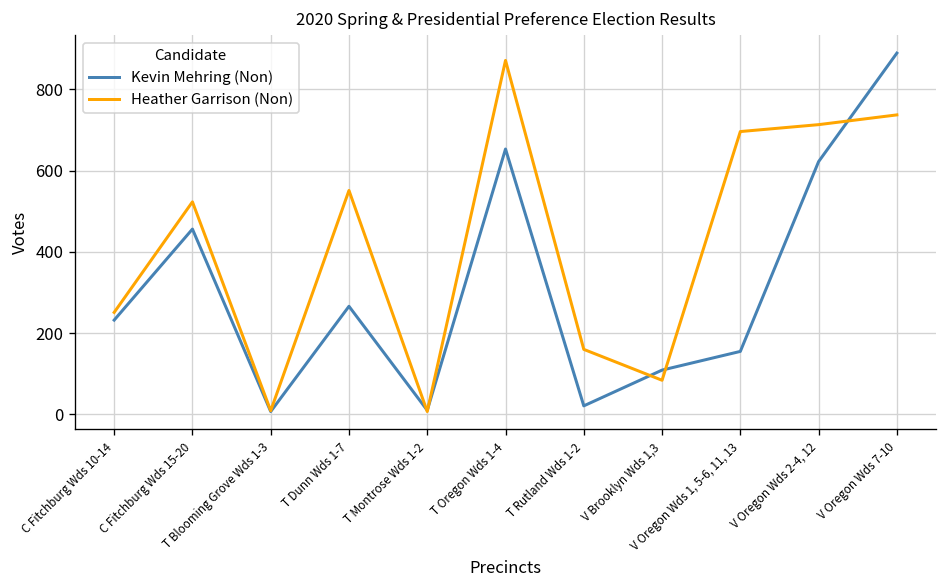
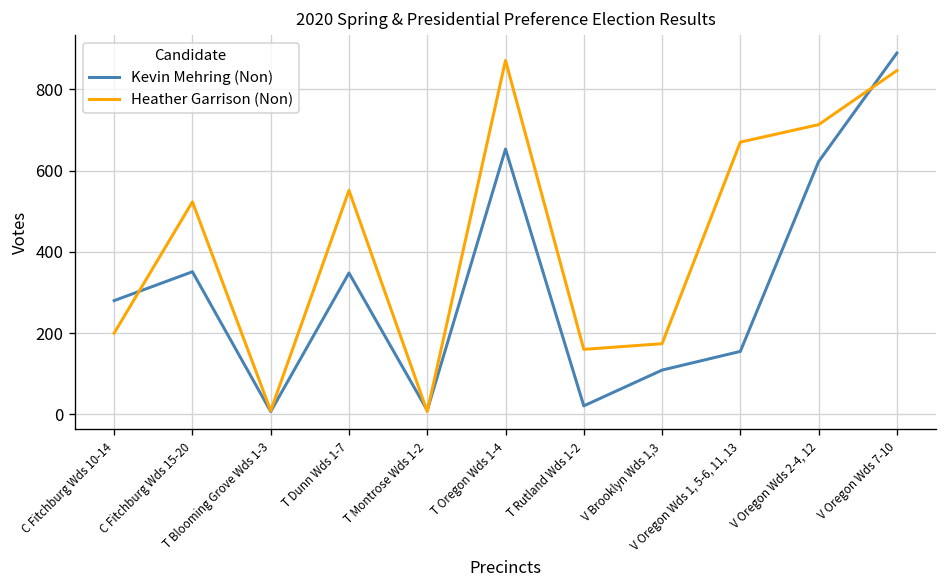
Kevin Mehring (Non), C Fitchburg Wds 10-14: 230 -> 280
Heather Garrison (Non), C Fitchburg Wds 10-14: 250 -> 200
Kevin Mehring (Non), C Fitchburg Wds 15-20: 460 -> 350
Kevin Mehring (Non), T Dunn Wds 1-7: 270 -> 350
Heather Garrison (Non), V Brooklyn Wds 1,3: 80 -> 170
Heather Garrison (Non), V Oregon Wds 1, 5-6, 11, 13: 700 -> 670
Heather Garrison (Non), V Oregon Wds 7-10: 740 -> 850
